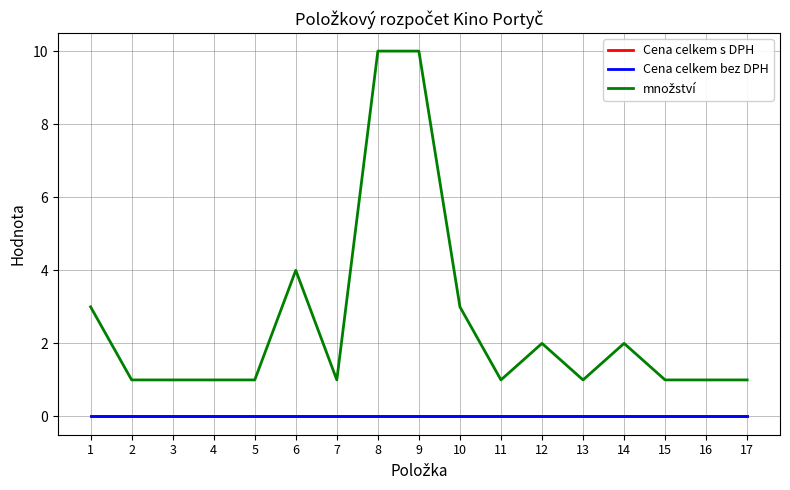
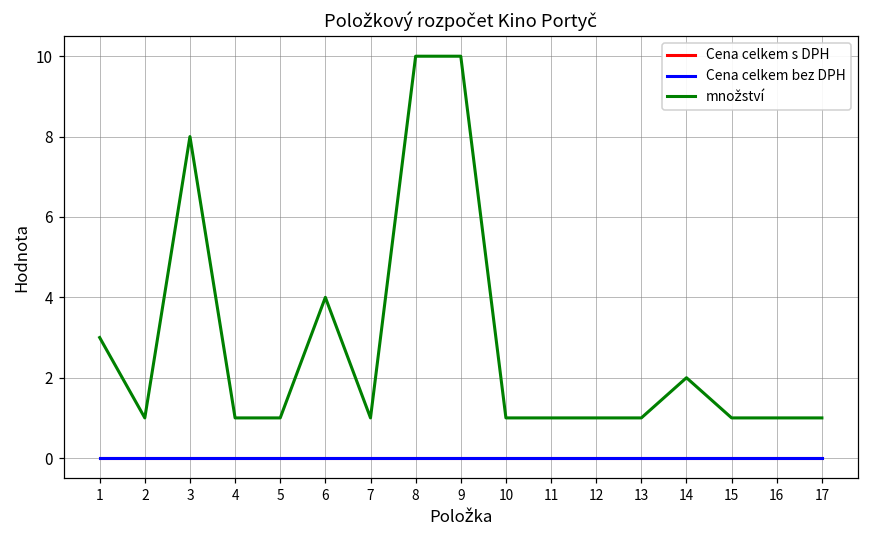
množství, 3: 1 -> 8
množství, 10: 3 -> 1
množství, 12: 2 -> 1
